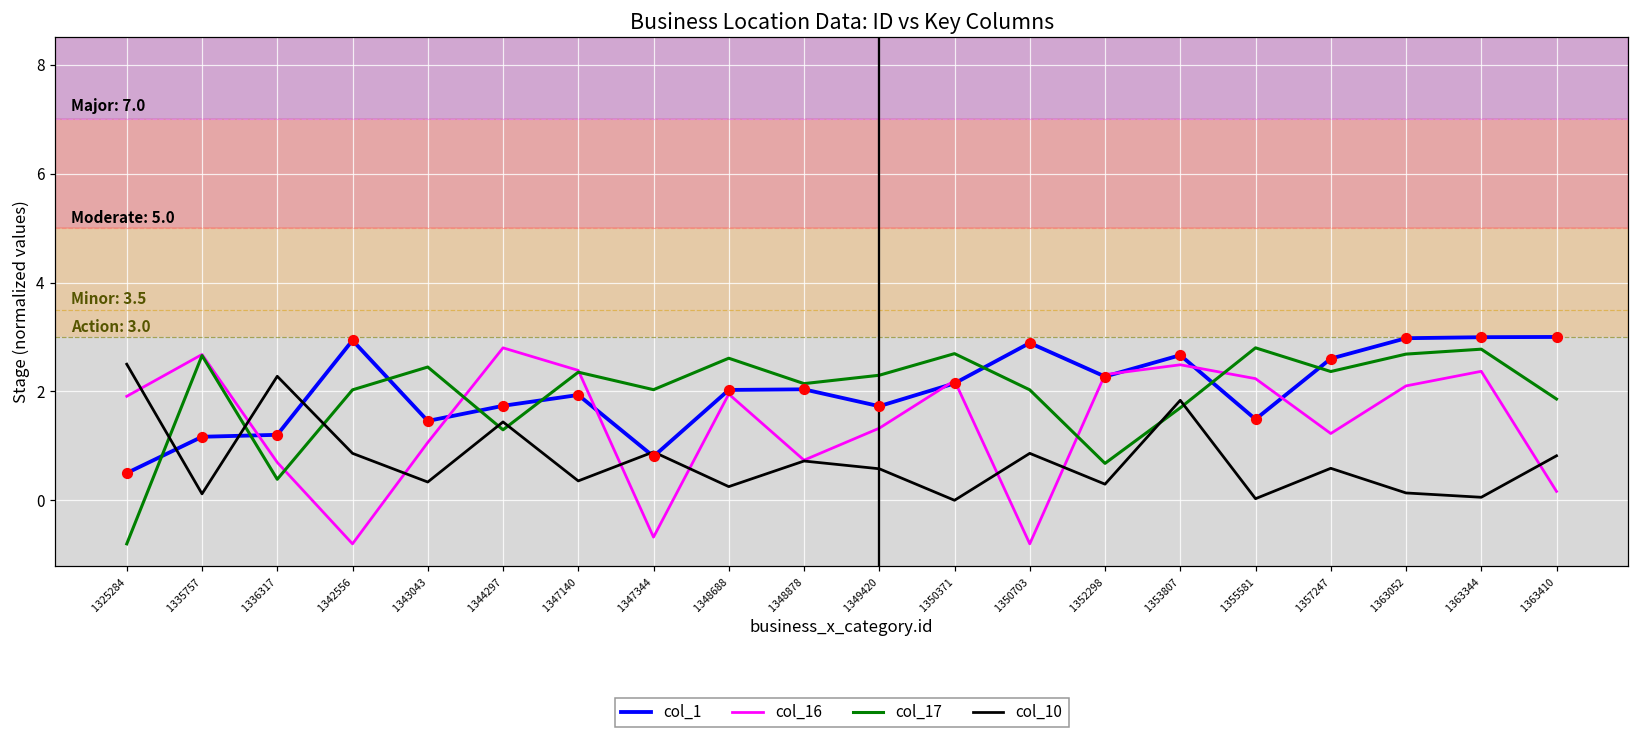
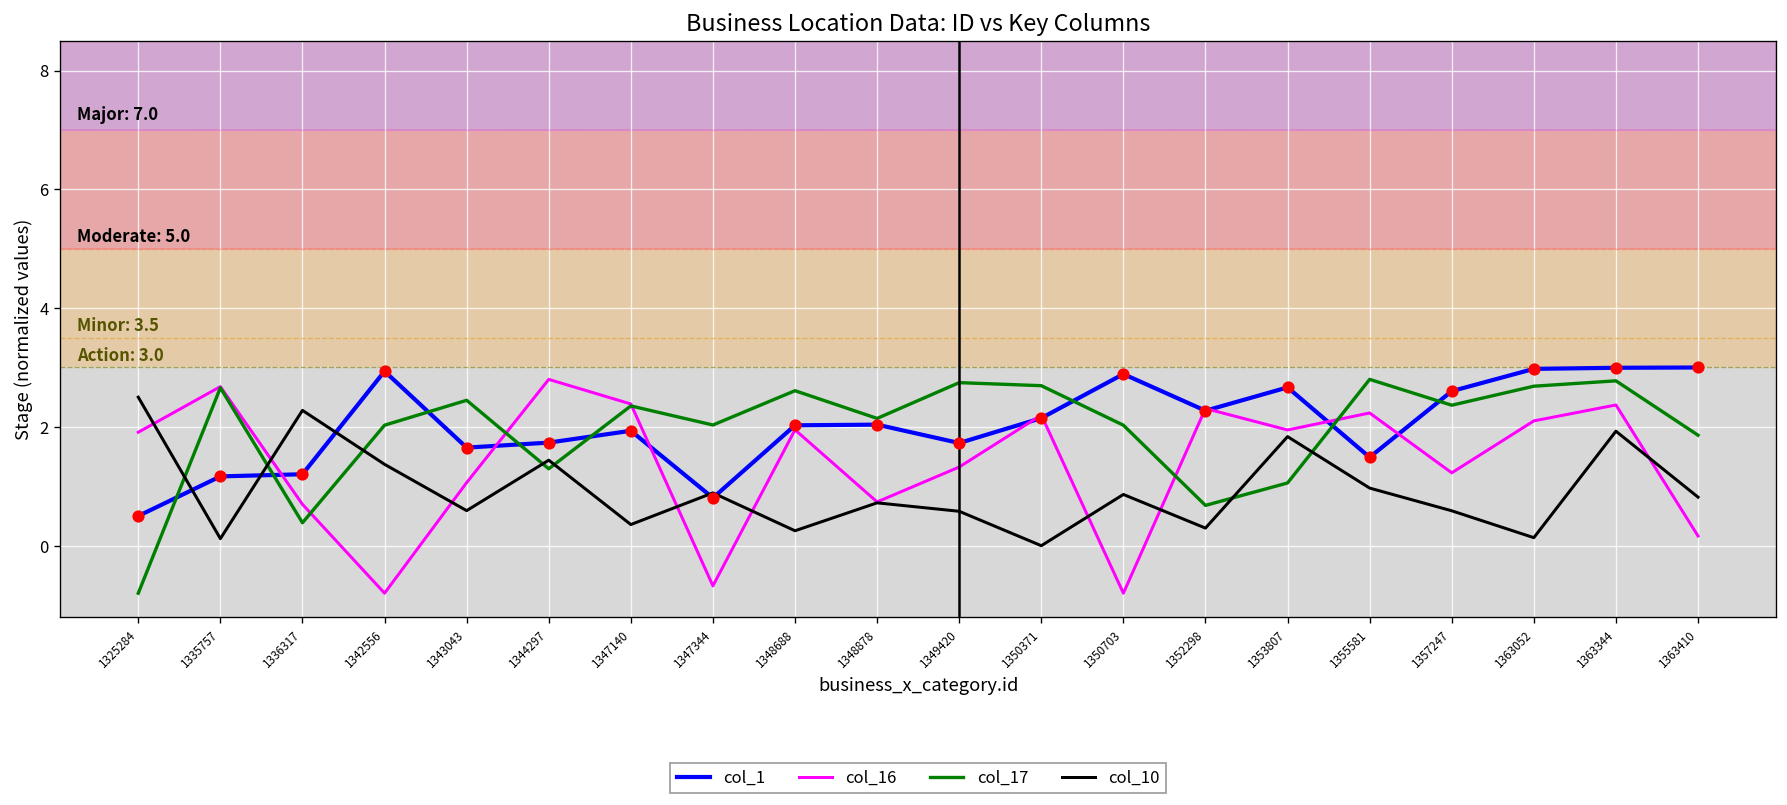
col_10, 1342556: 0.9 -> 1.4
col_1, 1343043: 1.5 -> 1.7
col_10, 1343043: 0.3 -> 0.6
col_17, 1349420: 2.3 -> 2.7
col_16, 1353807: 2.5 -> 1.9
col_17, 1353807: 1.7 -> 1.1
col_10, 1355581: 0.0 -> 1.0
col_10, 1363344: 0.1 -> 1.9
